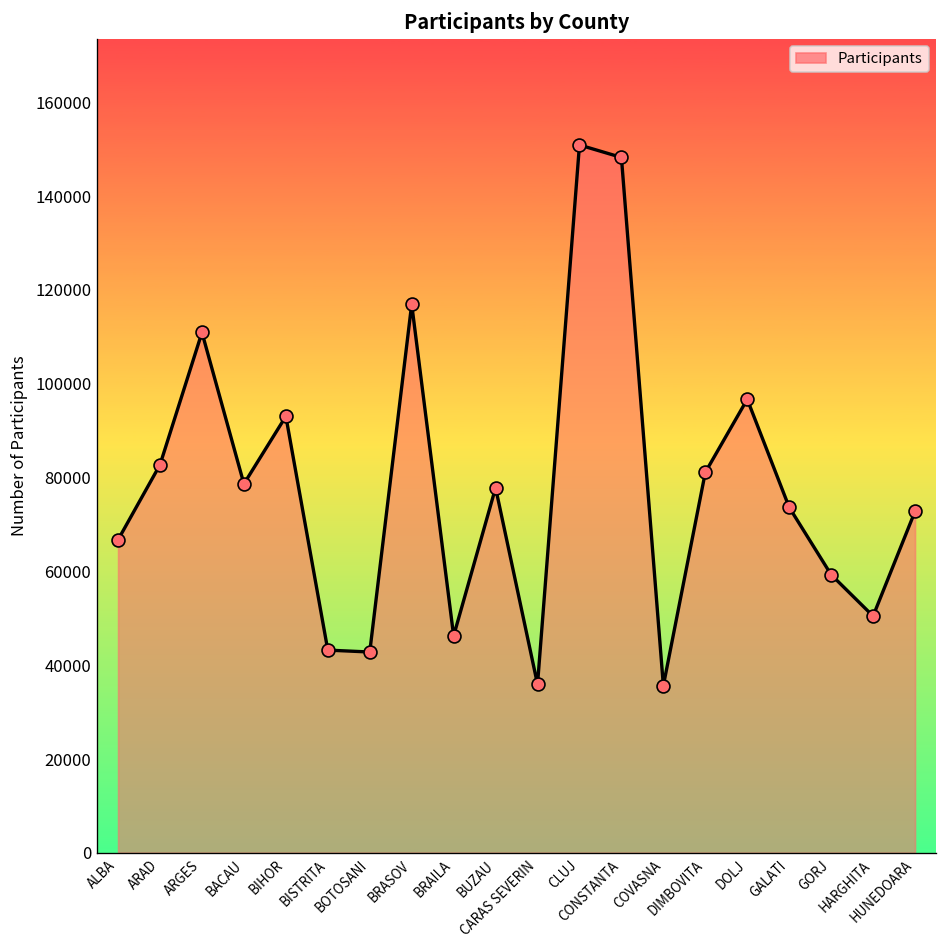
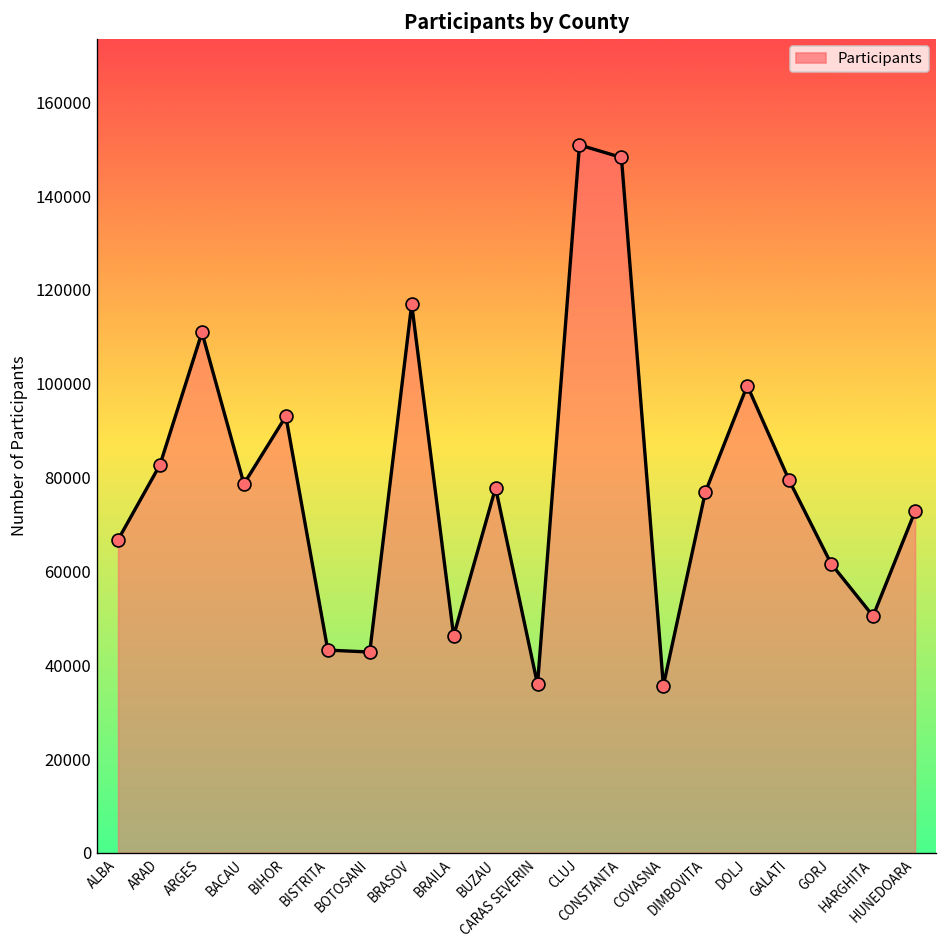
DIMBOVITA: 81000 -> 77000
DOLJ: 97000 -> 100000
GALATI: 74000 -> 79000
GORJ: 59000 -> 62000
